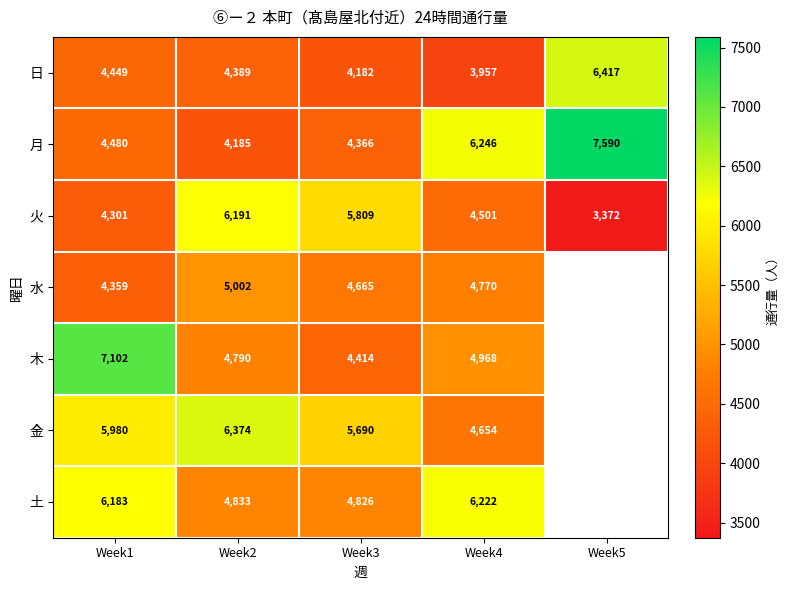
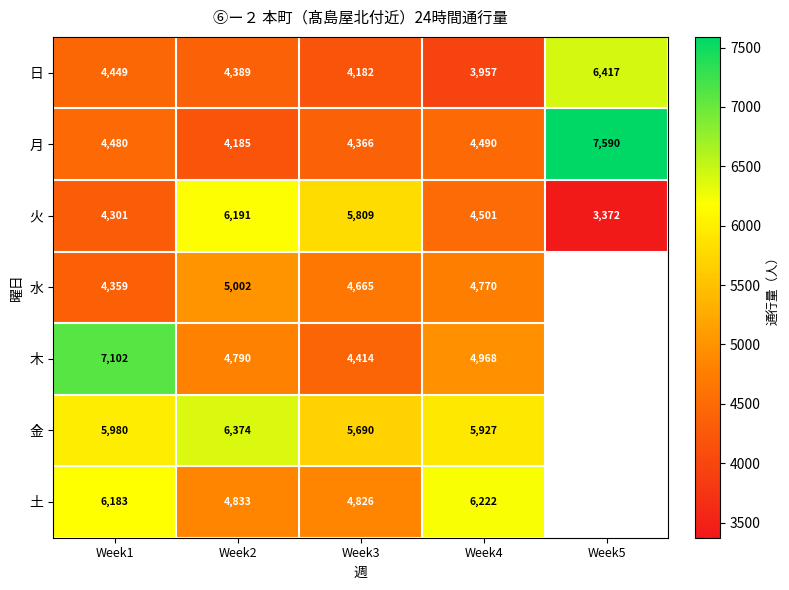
月, Week4: 6,246 -> 4,490
金, Week4: 4,654 -> 5,927
